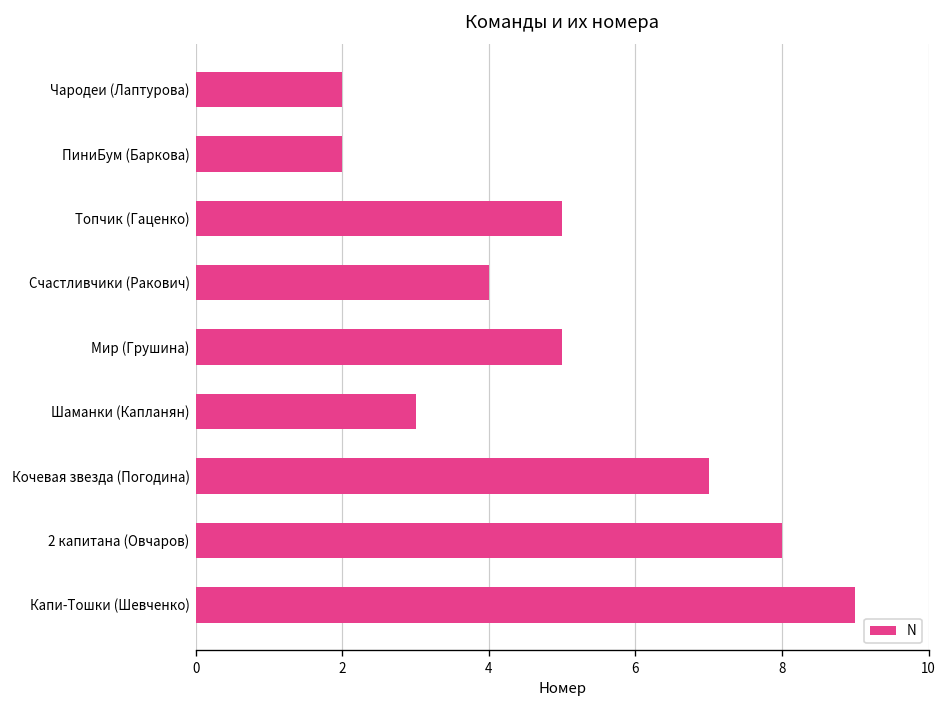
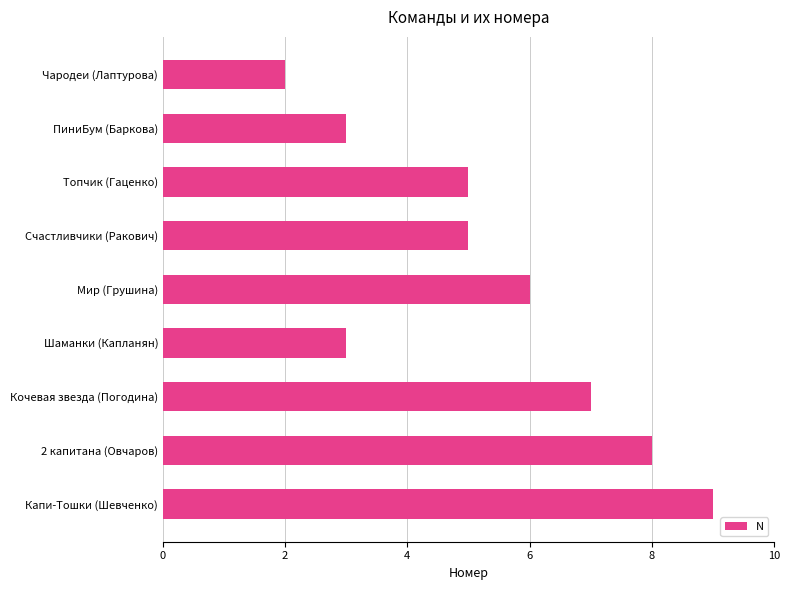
ПиниБум (Баркова): 2 -> 3
Счастливчики (Ракович): 4 -> 5
Мир (Грушина): 5 -> 6
